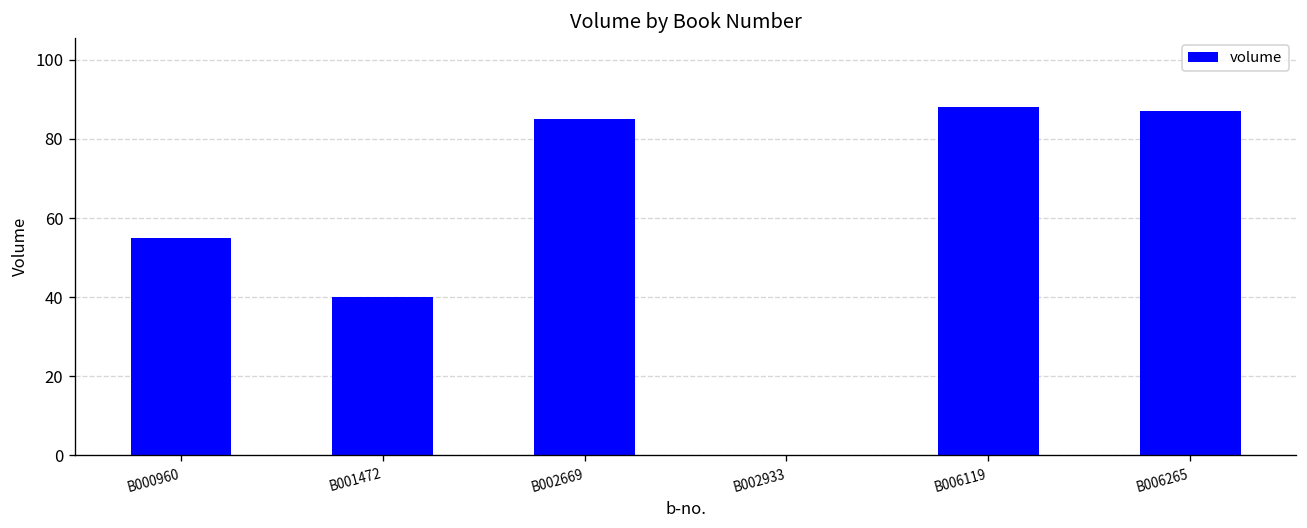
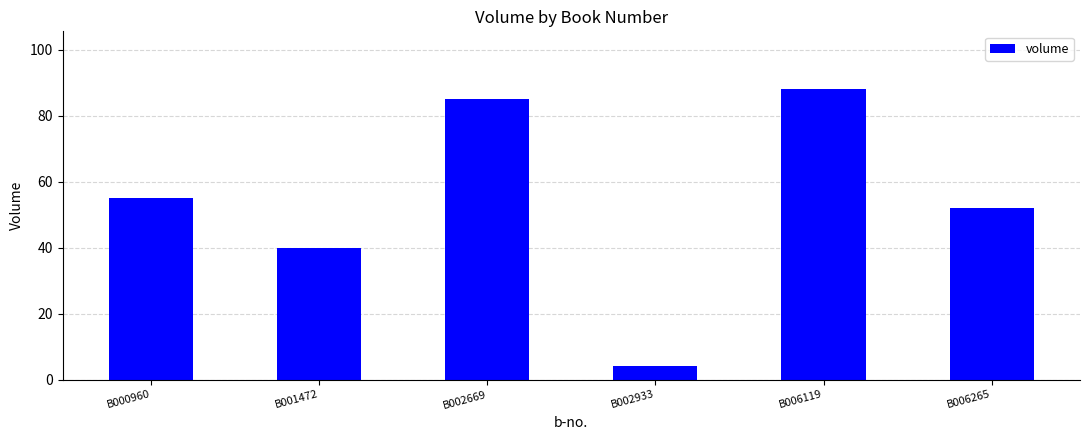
B002933: 0 -> 4
B006265: 87 -> 52
